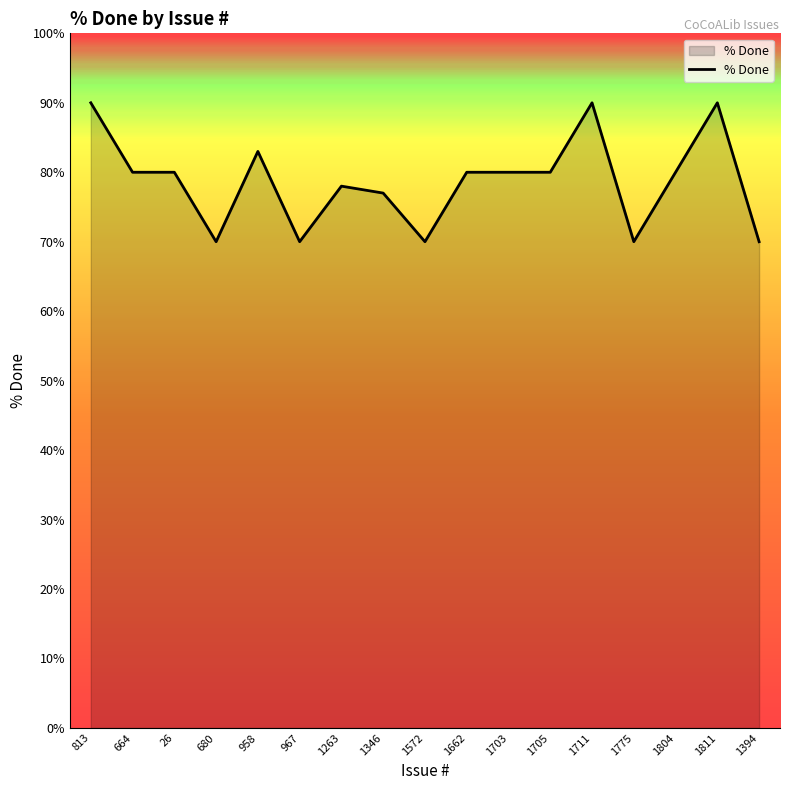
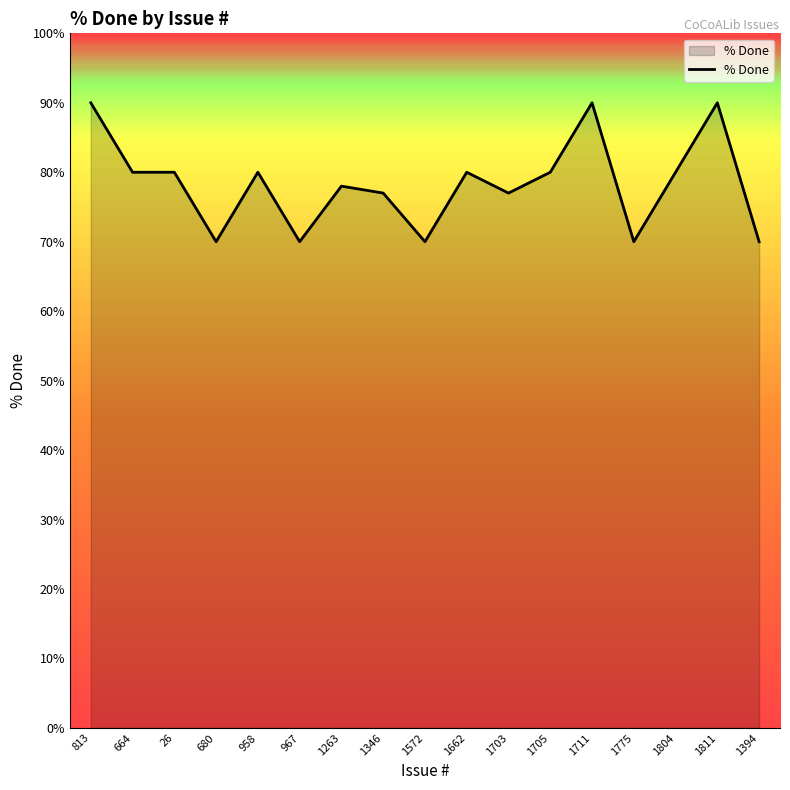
958: 83% -> 80%
1703: 80% -> 77%
